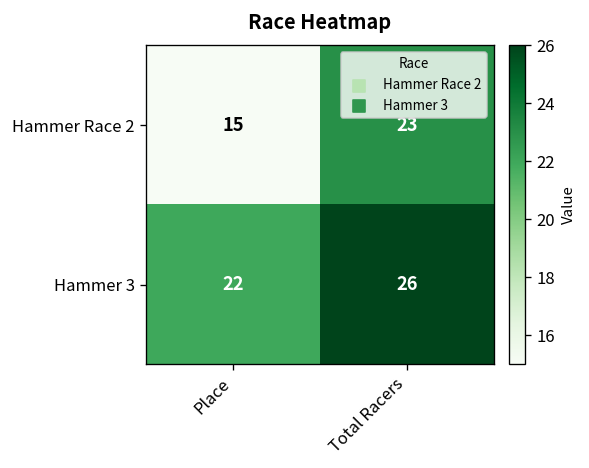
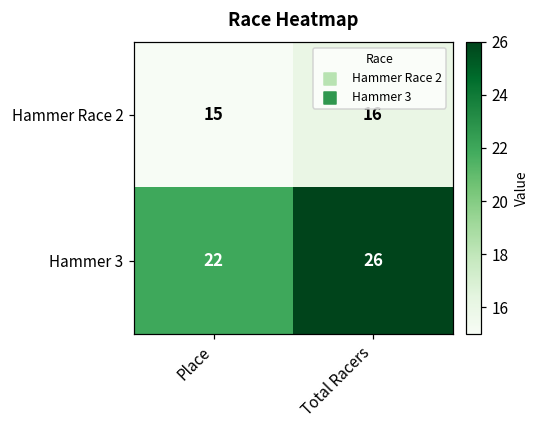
Hammer Race 2, Total Racers: 23 -> 16
